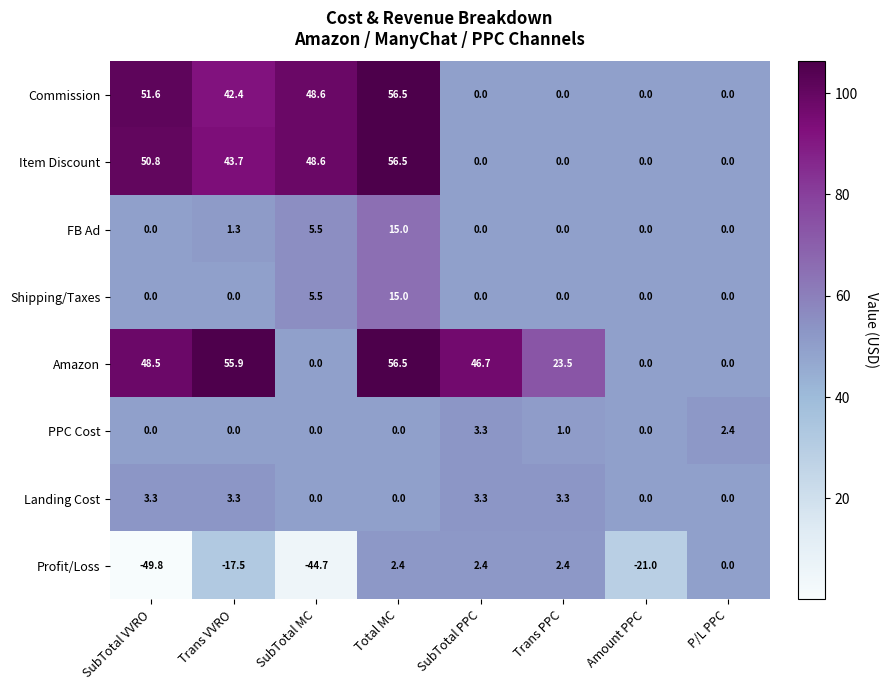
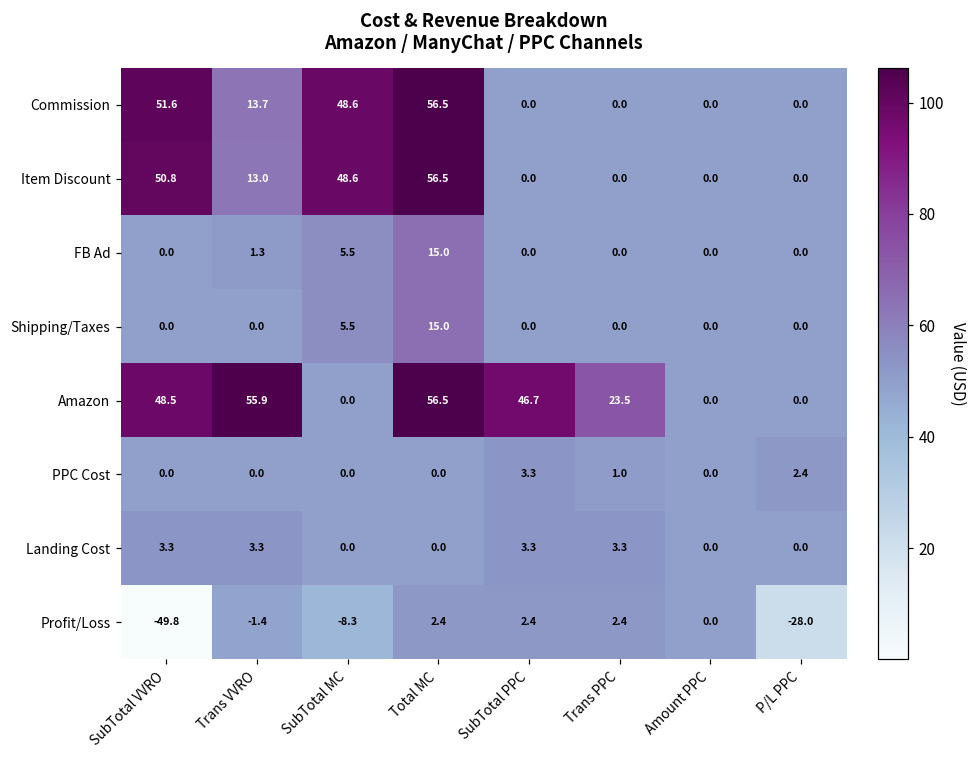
Commission, Trans VVRO: 42.4 -> 13.7
Item Discount, Trans VVRO: 43.7 -> 13.0
Profit/Loss, Trans VVRO: -17.5 -> -1.4
Profit/Loss, SubTotal MC: -44.7 -> -8.3
Profit/Loss, Amount PPC: -21.0 -> 0.0
Profit/Loss, P/L PPC: 0.0 -> -28.0
